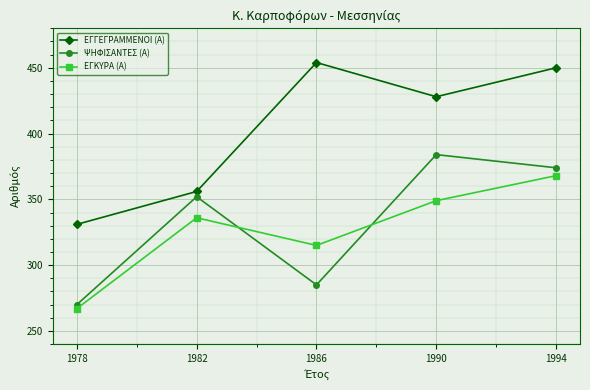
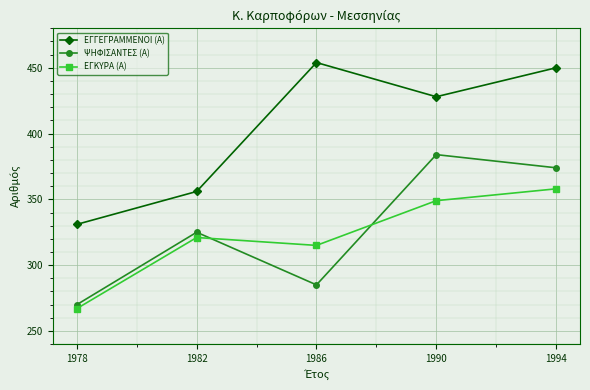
ΨΗΦΙΣΑΝΤΕΣ (Α), 1982: 352 -> 325
ΕΓΚΥΡΑ (Α), 1982: 336 -> 321
ΕΓΚΥΡΑ (Α), 1994: 368 -> 358
